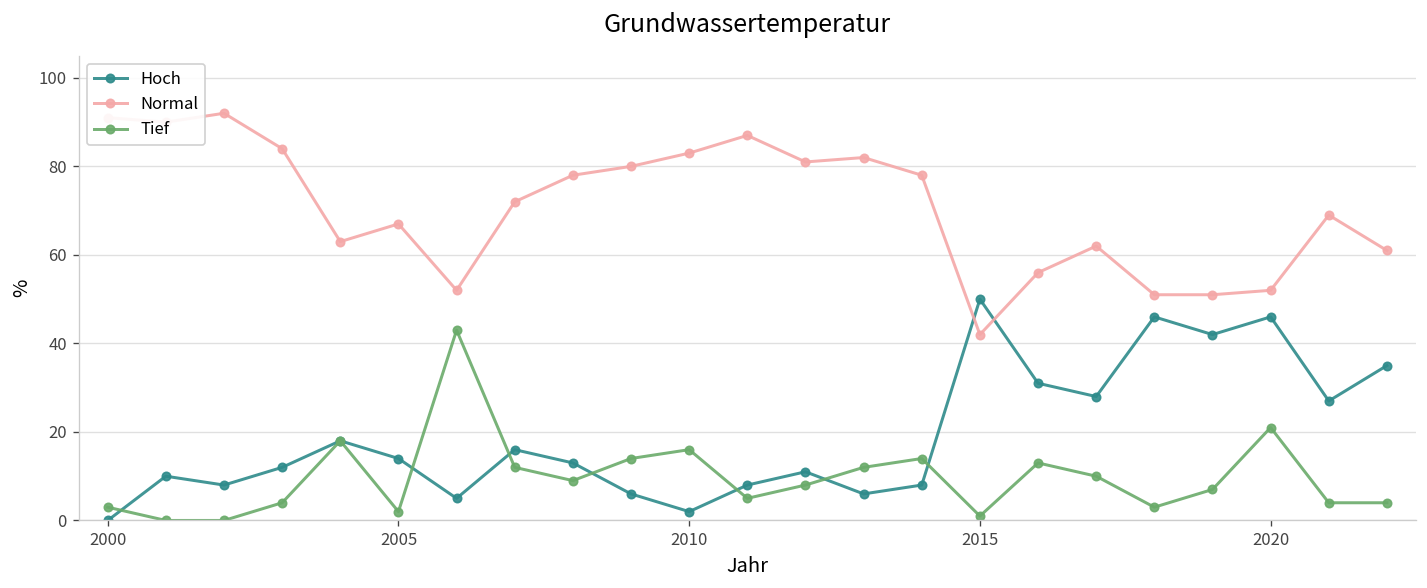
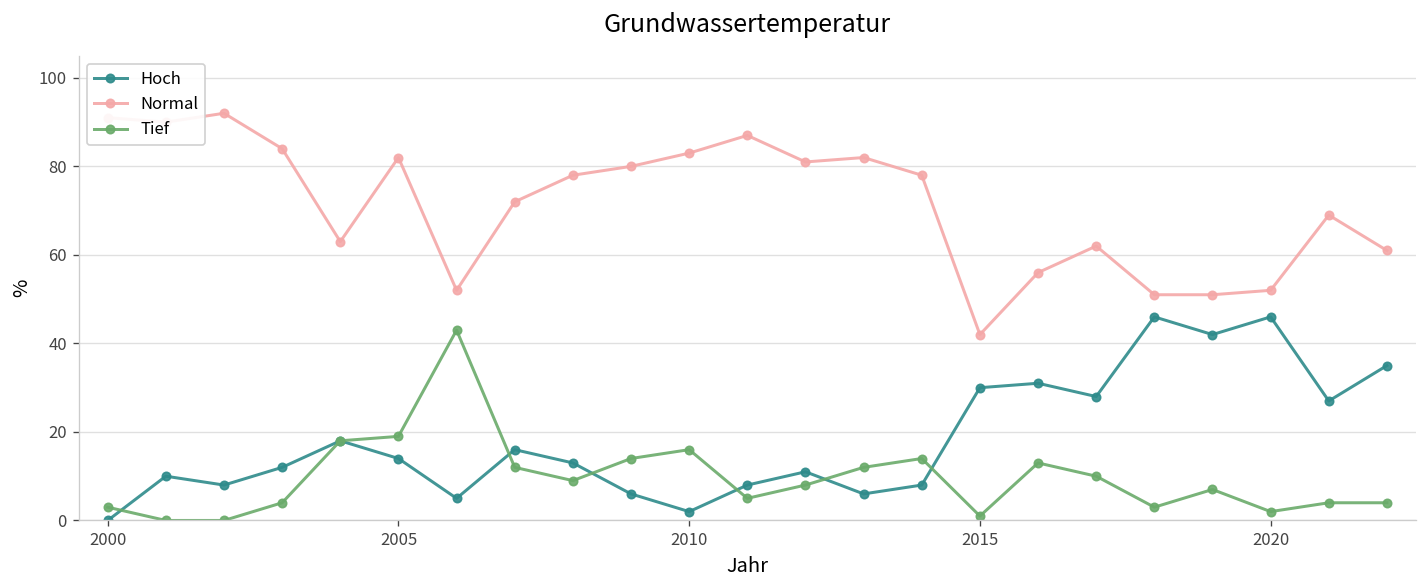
Normal, 2005: 67 -> 82
Tief, 2005: 2 -> 19
Hoch, 2015: 50 -> 30
Tief, 2020: 21 -> 2
